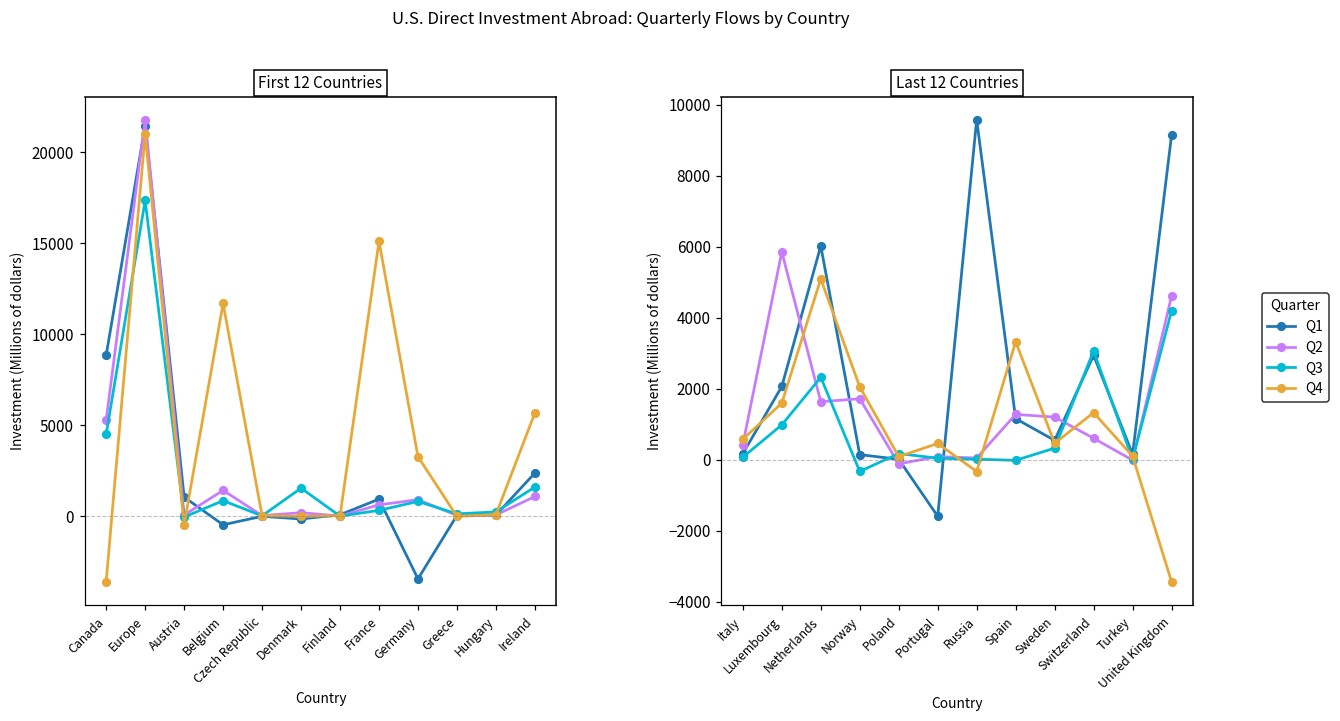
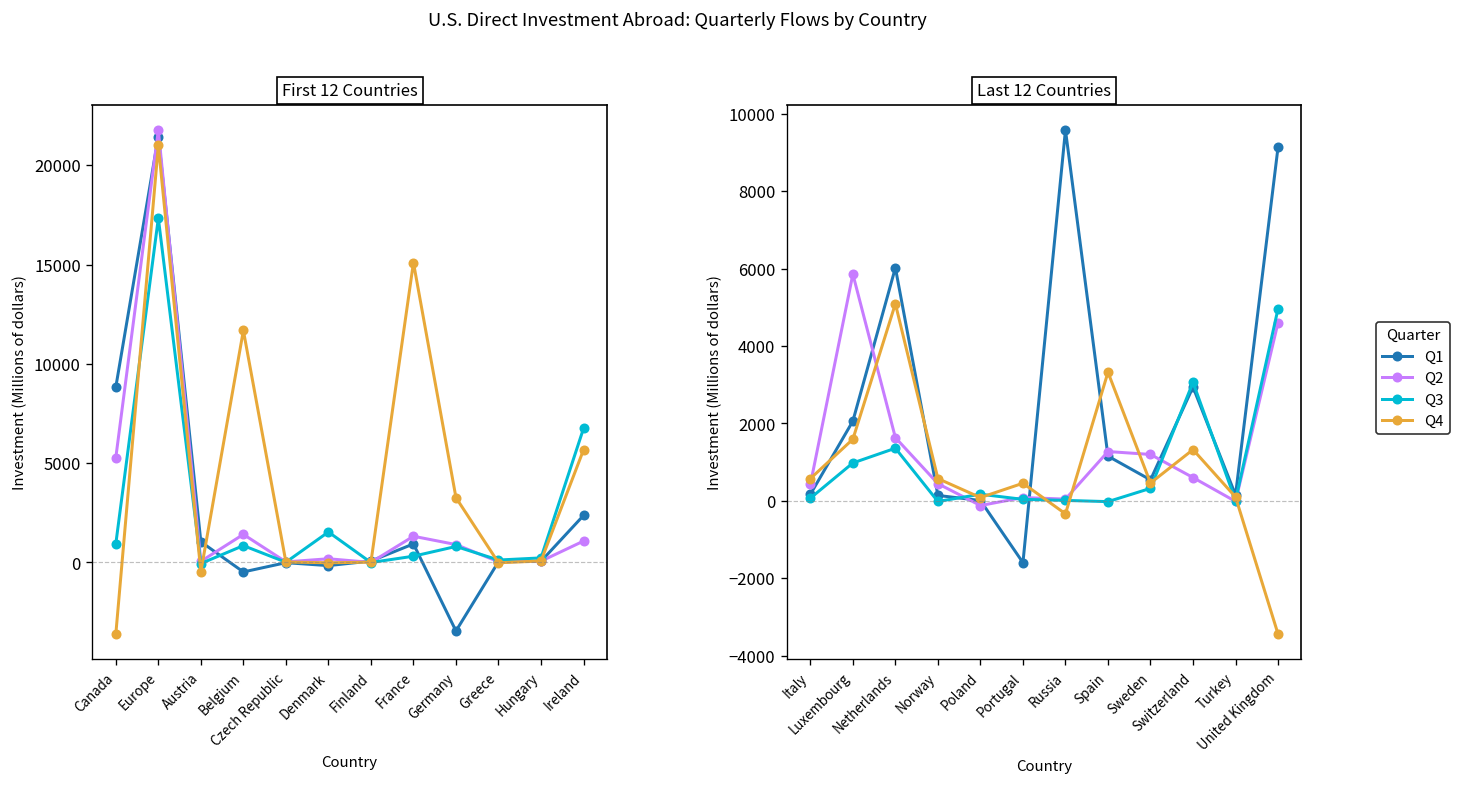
First 12 Countries, Q3, Canada: 4500 -> 900
First 12 Countries, Q2, France: 600 -> 1300
First 12 Countries, Q3, Ireland: 1600 -> 6700
Last 12 Countries, Q3, Netherlands: 2300 -> 1400
Last 12 Countries, Q2, Norway: 1700 -> 400
Last 12 Countries, Q3, Norway: -300 -> 0
Last 12 Countries, Q4, Norway: 2100 -> 600
Last 12 Countries, Q3, United Kingdom: 4200 -> 5000
